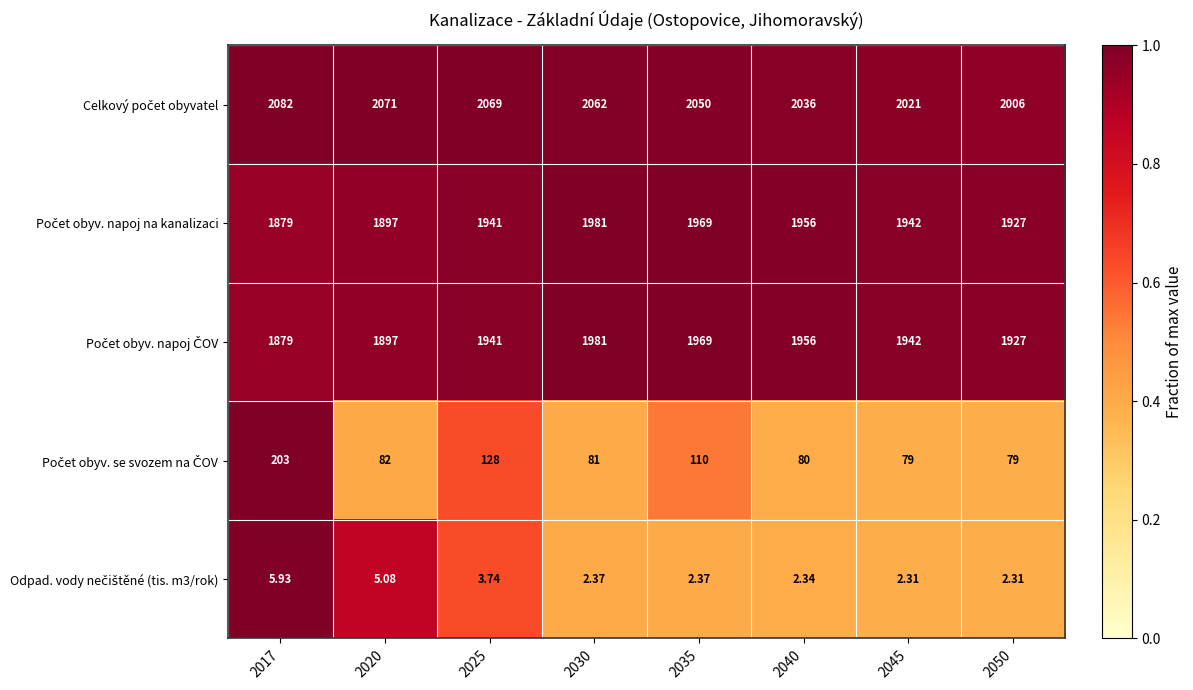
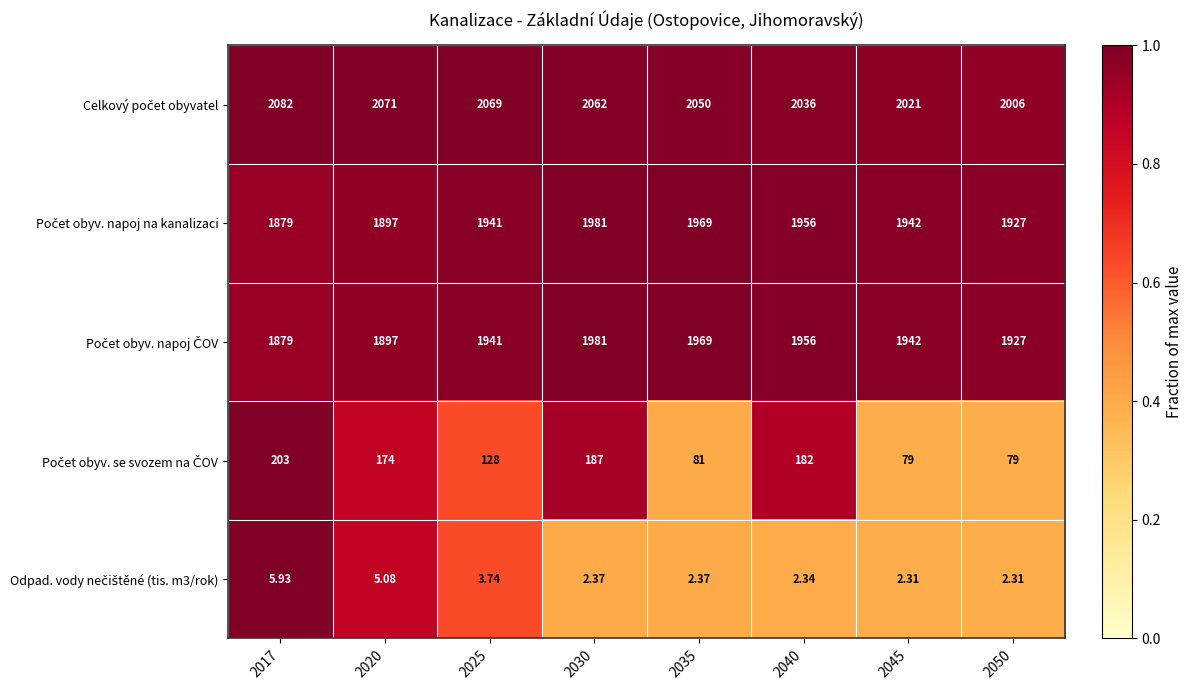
Počet obyv. se svozem na ČOV, 2020: 82 -> 174
Počet obyv. se svozem na ČOV, 2030: 81 -> 187
Počet obyv. se svozem na ČOV, 2035: 110 -> 81
Počet obyv. se svozem na ČOV, 2040: 80 -> 182
